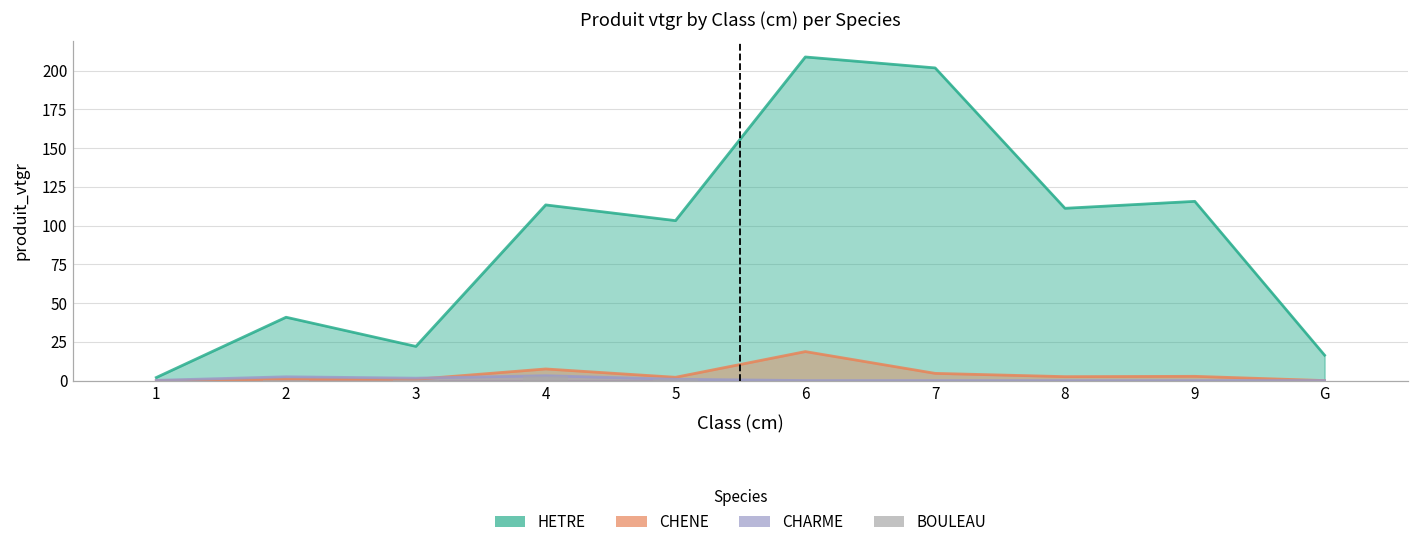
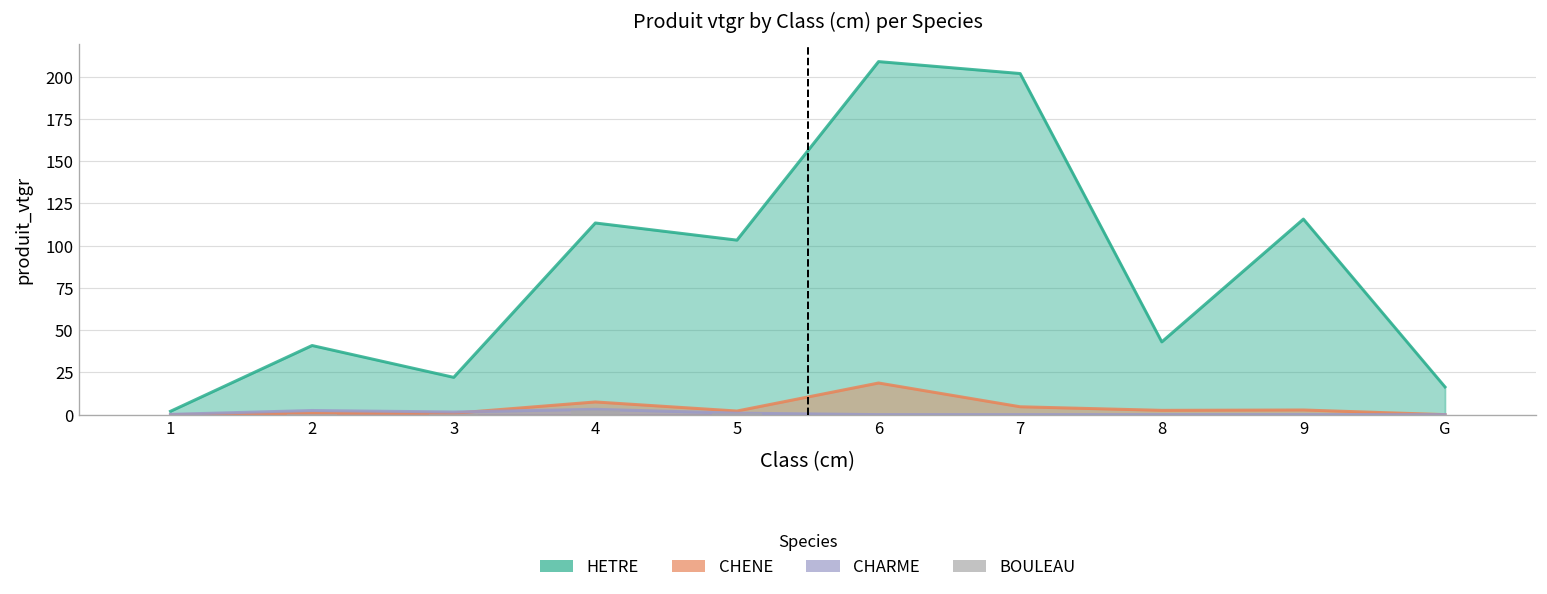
HETRE, 8: 111 -> 43
